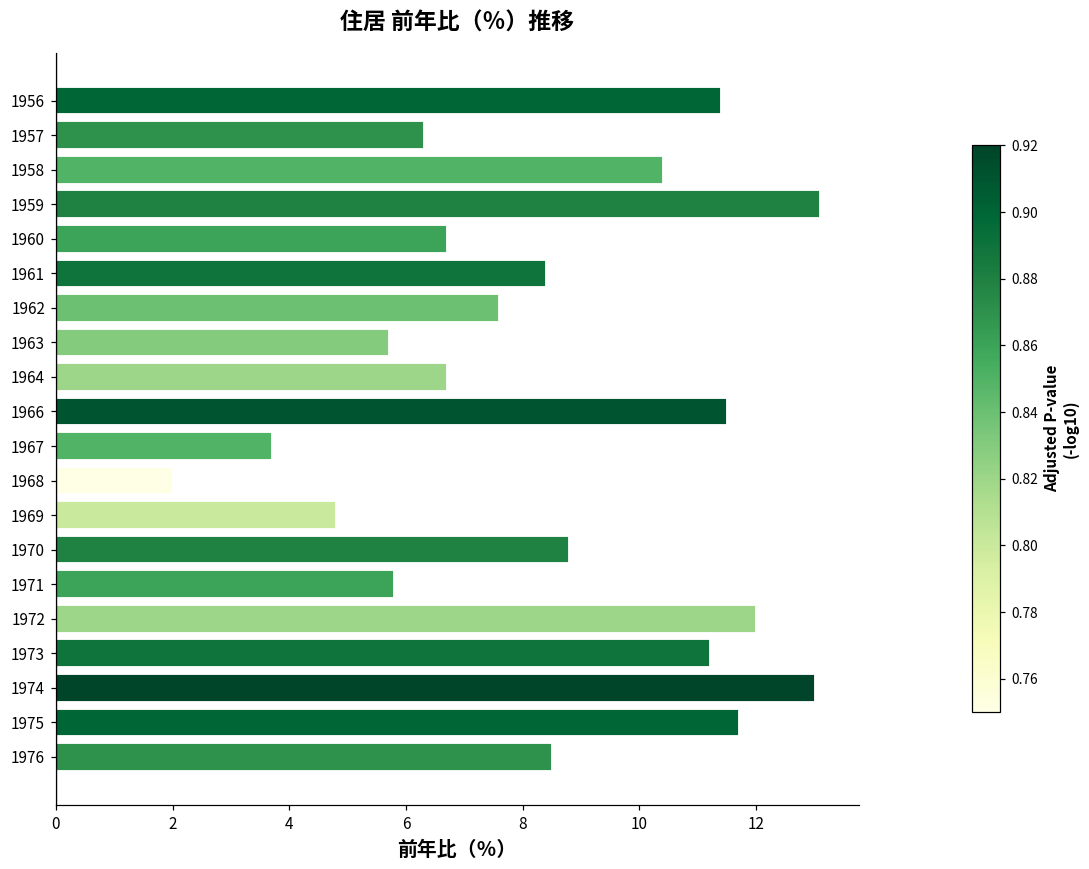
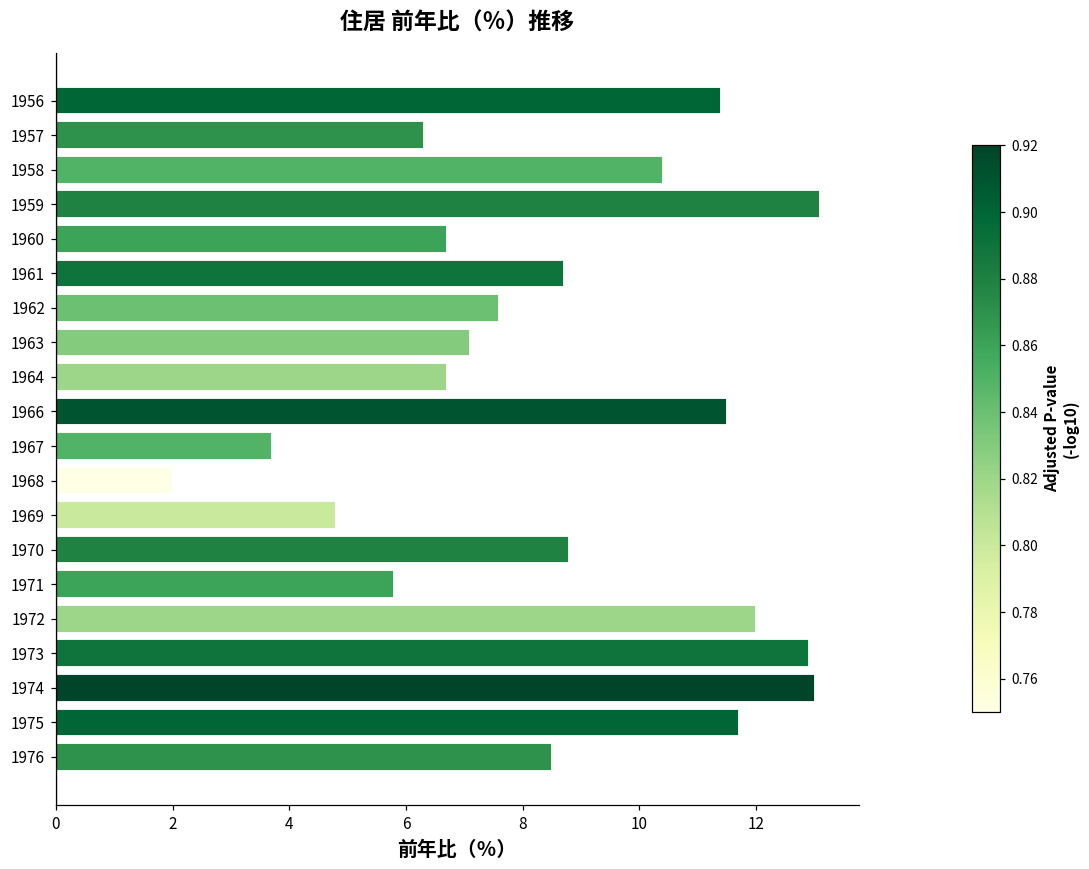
1961: 8.4 -> 8.7
1963: 5.7 -> 7.1
1973: 11.2 -> 12.9
